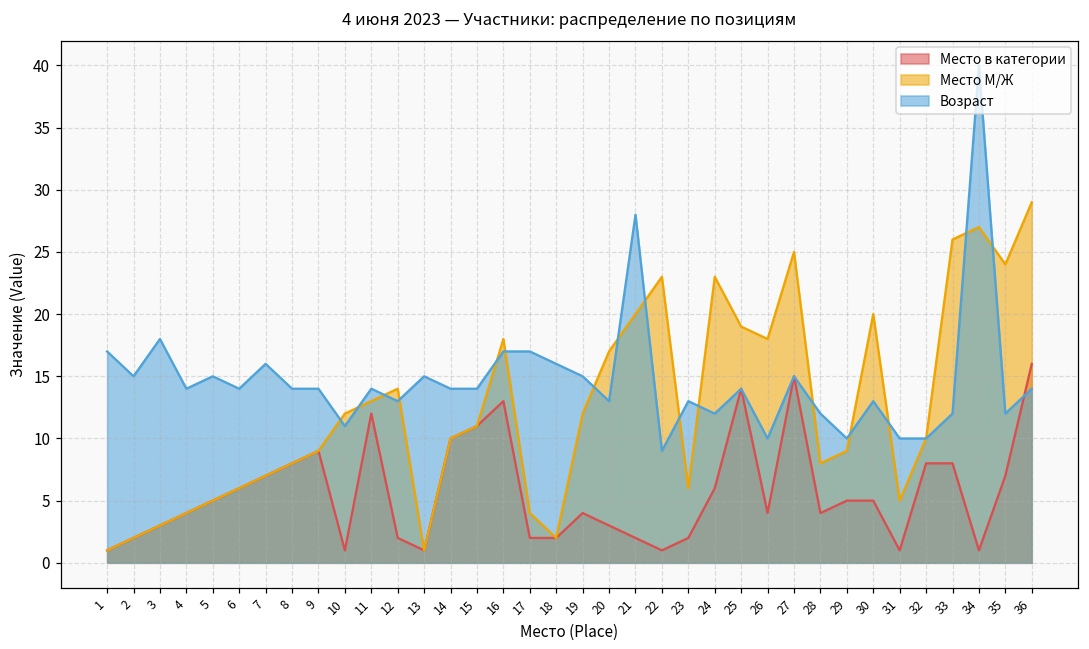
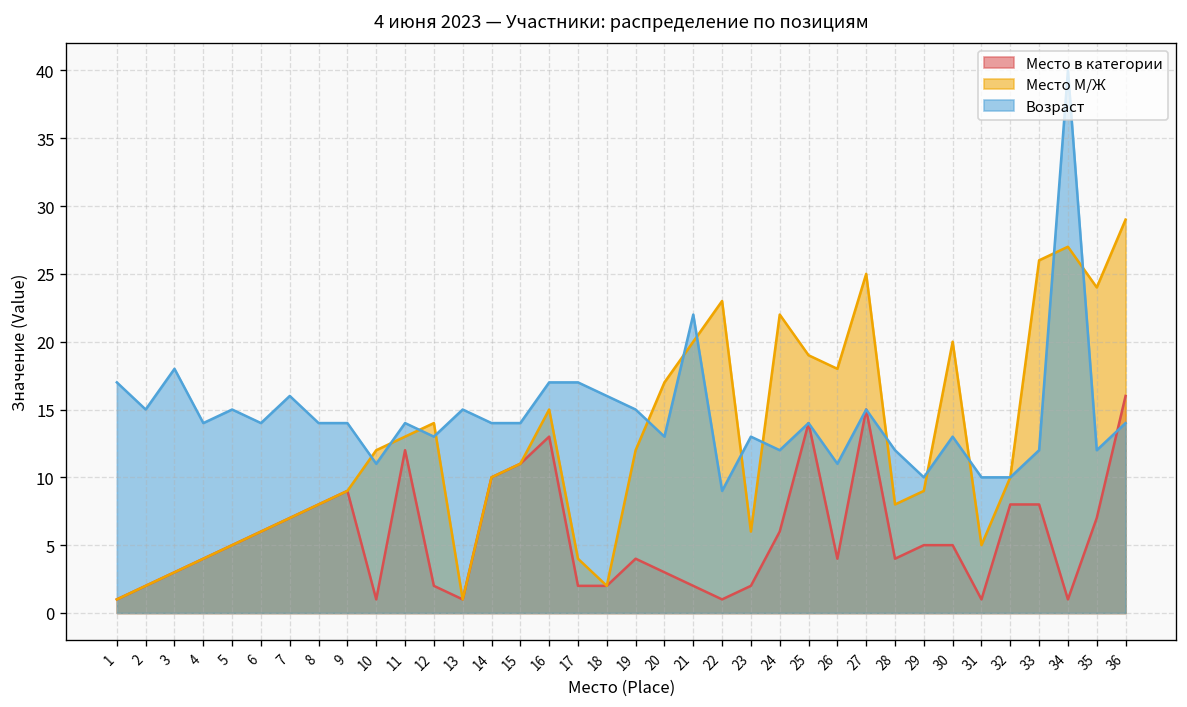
Место М/Ж, 16: 18 -> 15
Возраст, 21: 28 -> 22
Место М/Ж, 24: 23 -> 22
Возраст, 26: 10 -> 11
